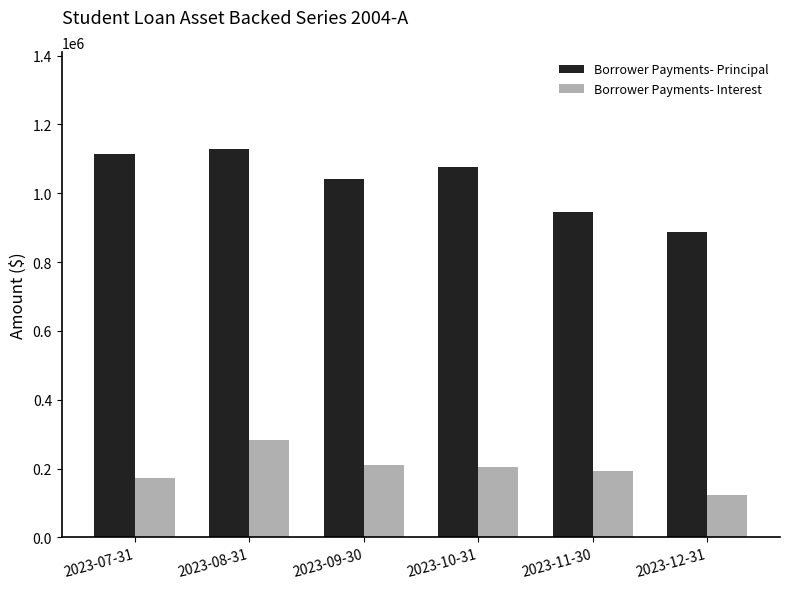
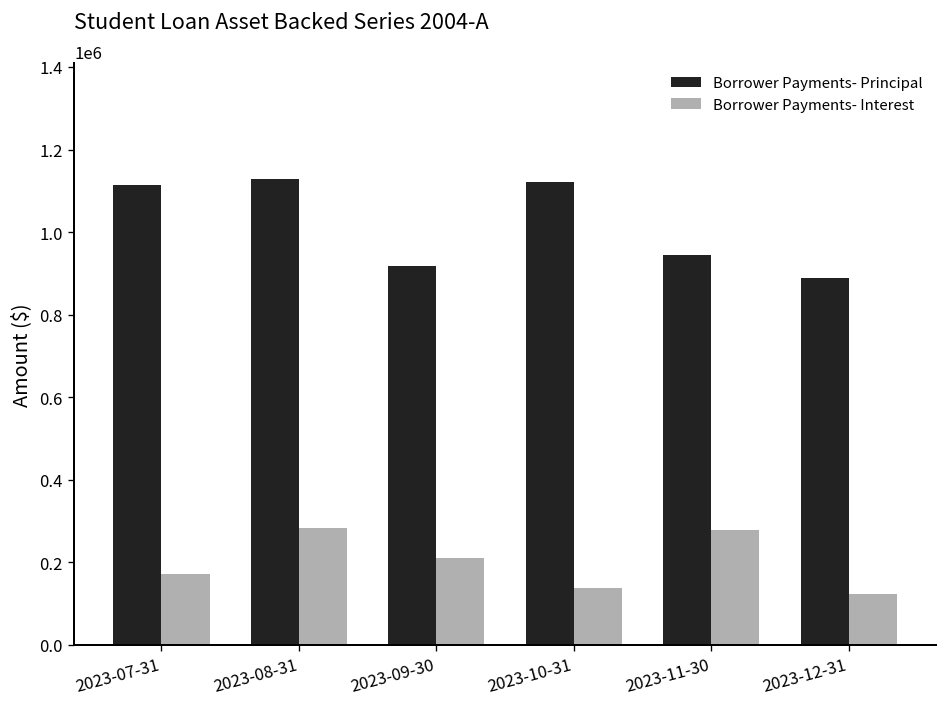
Borrower Payments- Principal, 2023-09-30: 1040000 -> 920000
Borrower Payments- Principal, 2023-10-31: 1080000 -> 1120000
Borrower Payments- Interest, 2023-10-31: 200000 -> 140000
Borrower Payments- Interest, 2023-11-30: 190000 -> 280000
